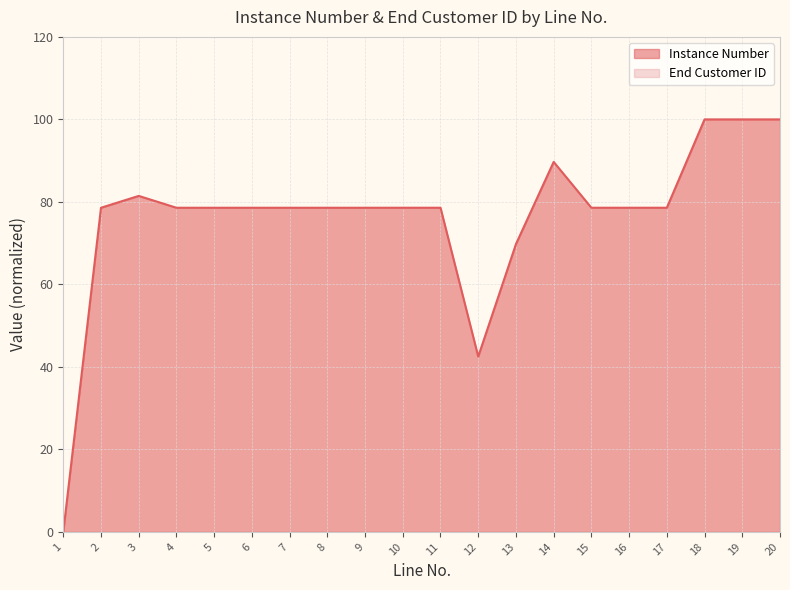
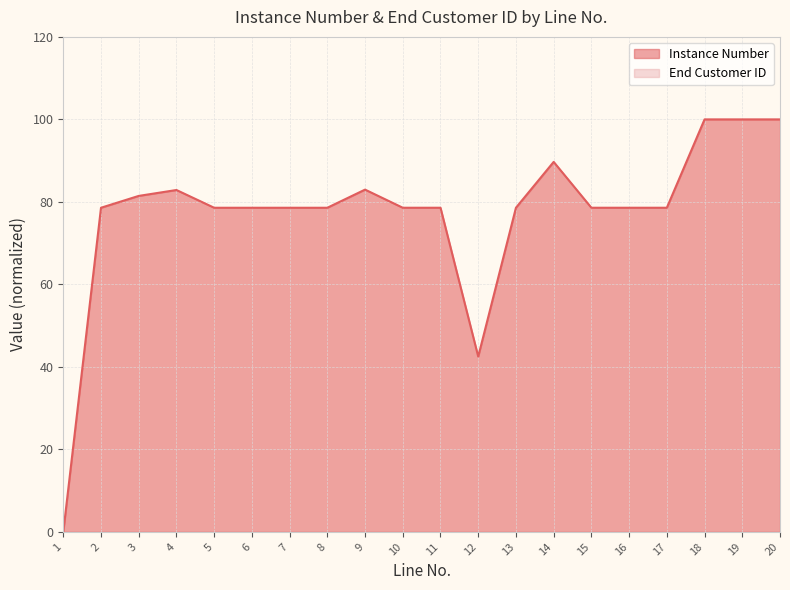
4: 79 -> 83
9: 79 -> 83
13: 70 -> 79
